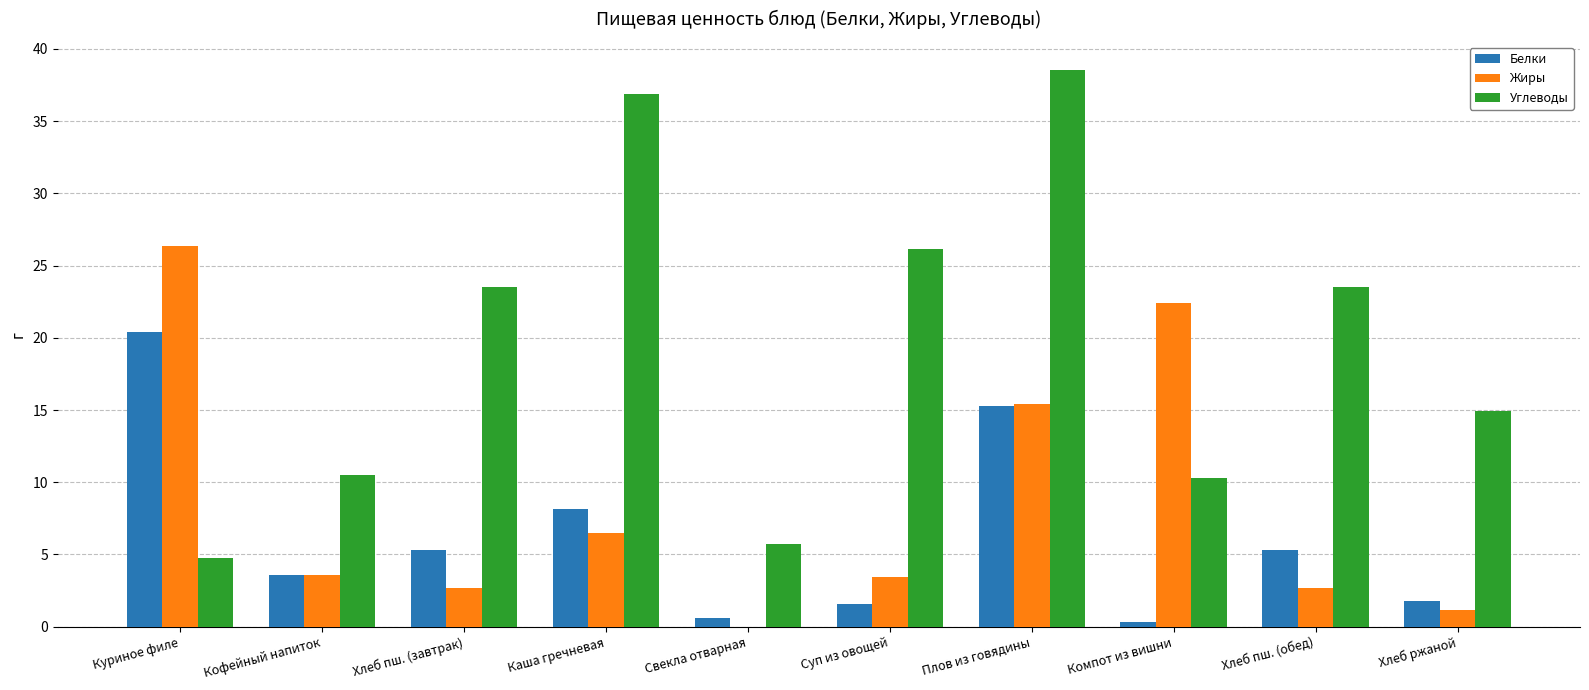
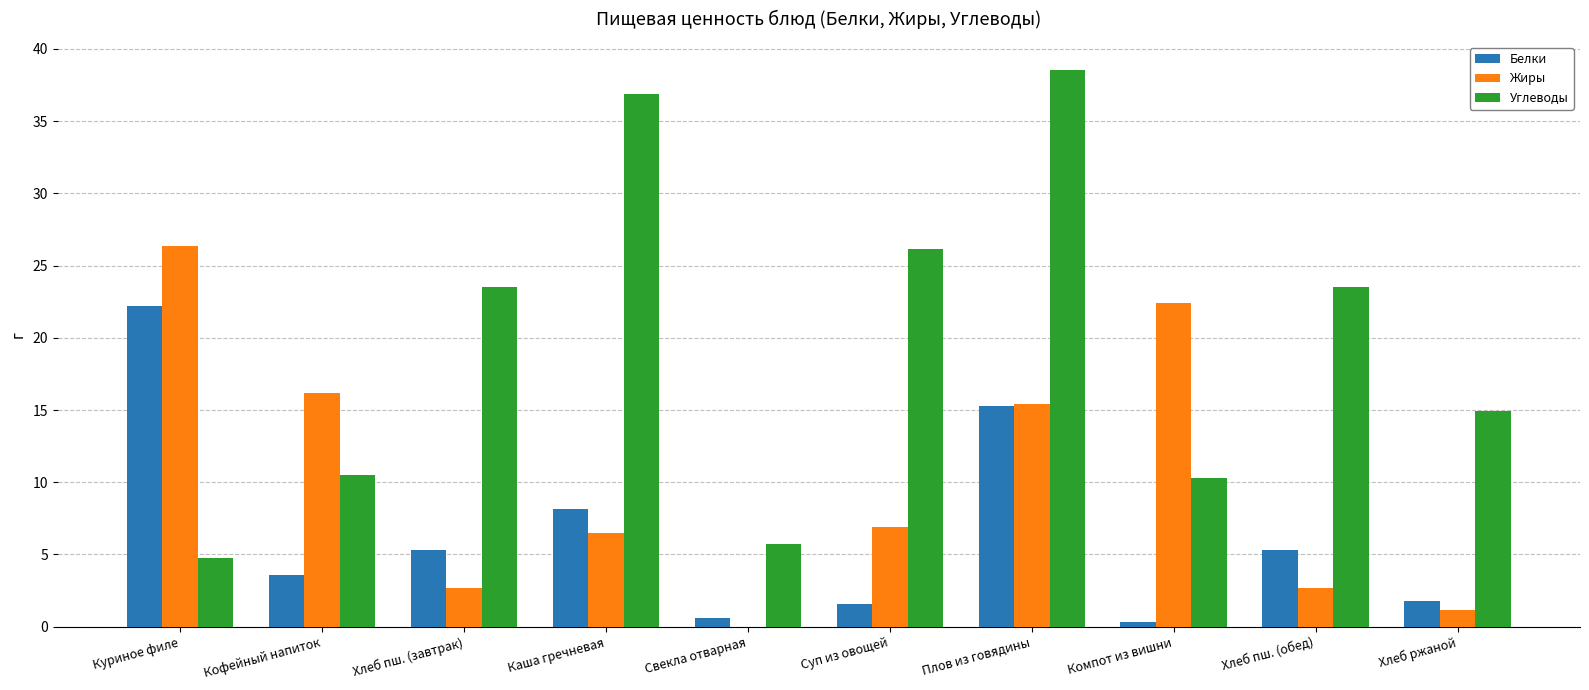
Белки, Куриное филе: 20.4 -> 22.2
Жиры, Кофейный напиток: 3.6 -> 16.2
Жиры, Суп из овощей: 3.5 -> 6.9
